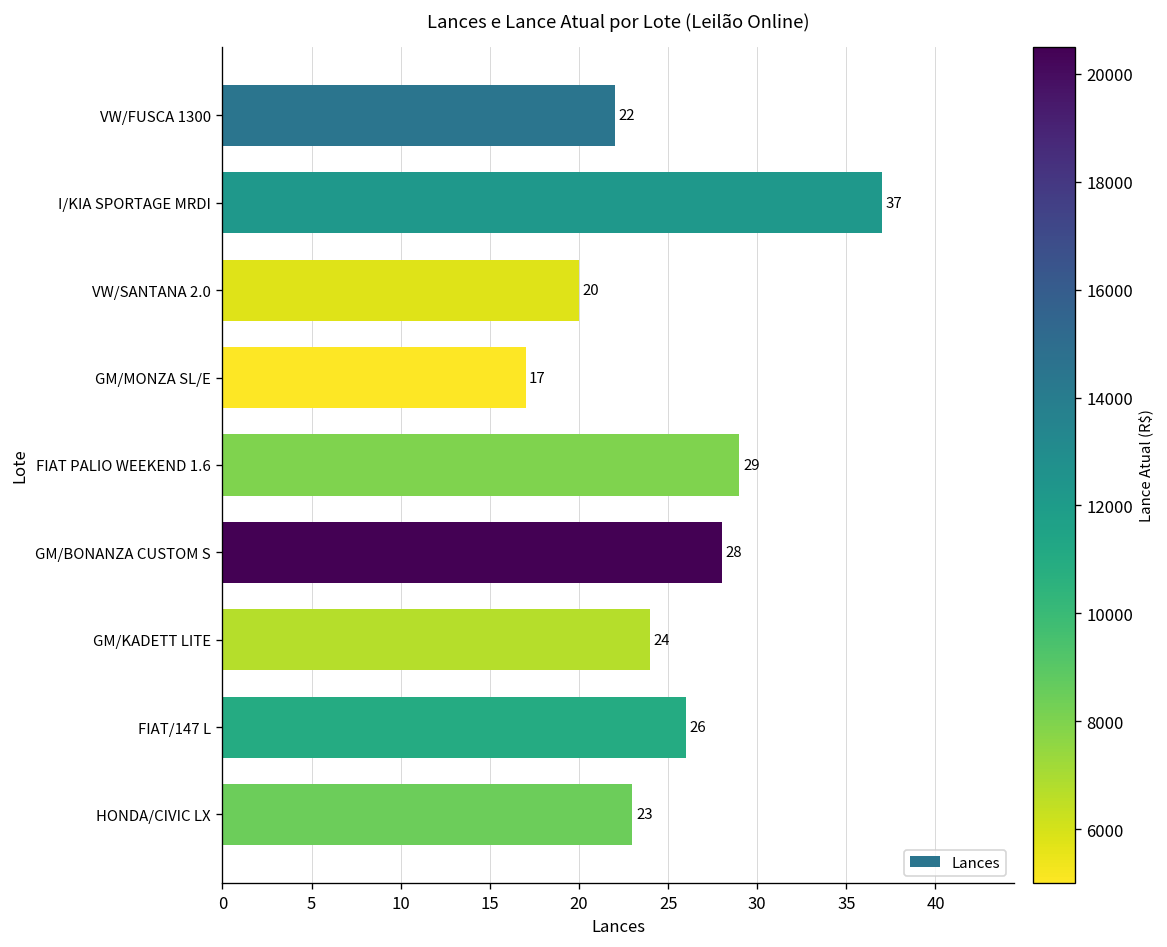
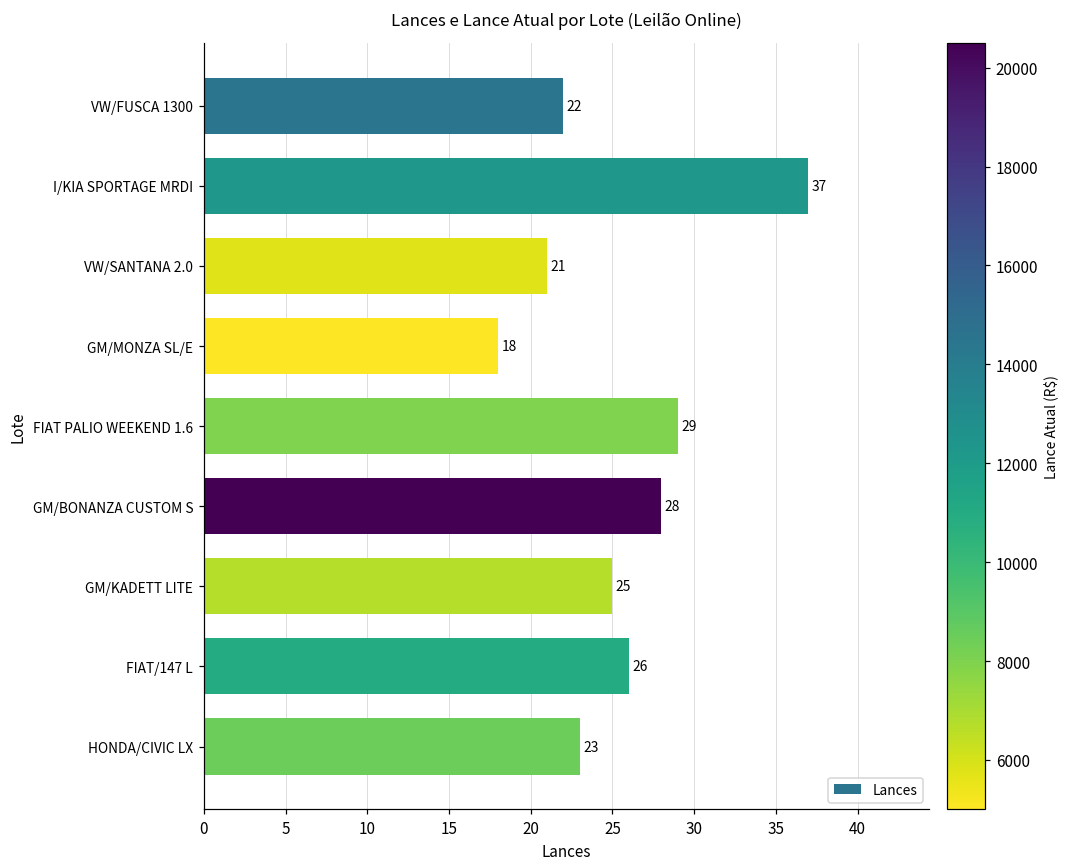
VW/SANTANA 2.0: 20 -> 21
GM/MONZA SL/E: 17 -> 18
GM/KADETT LITE: 24 -> 25
